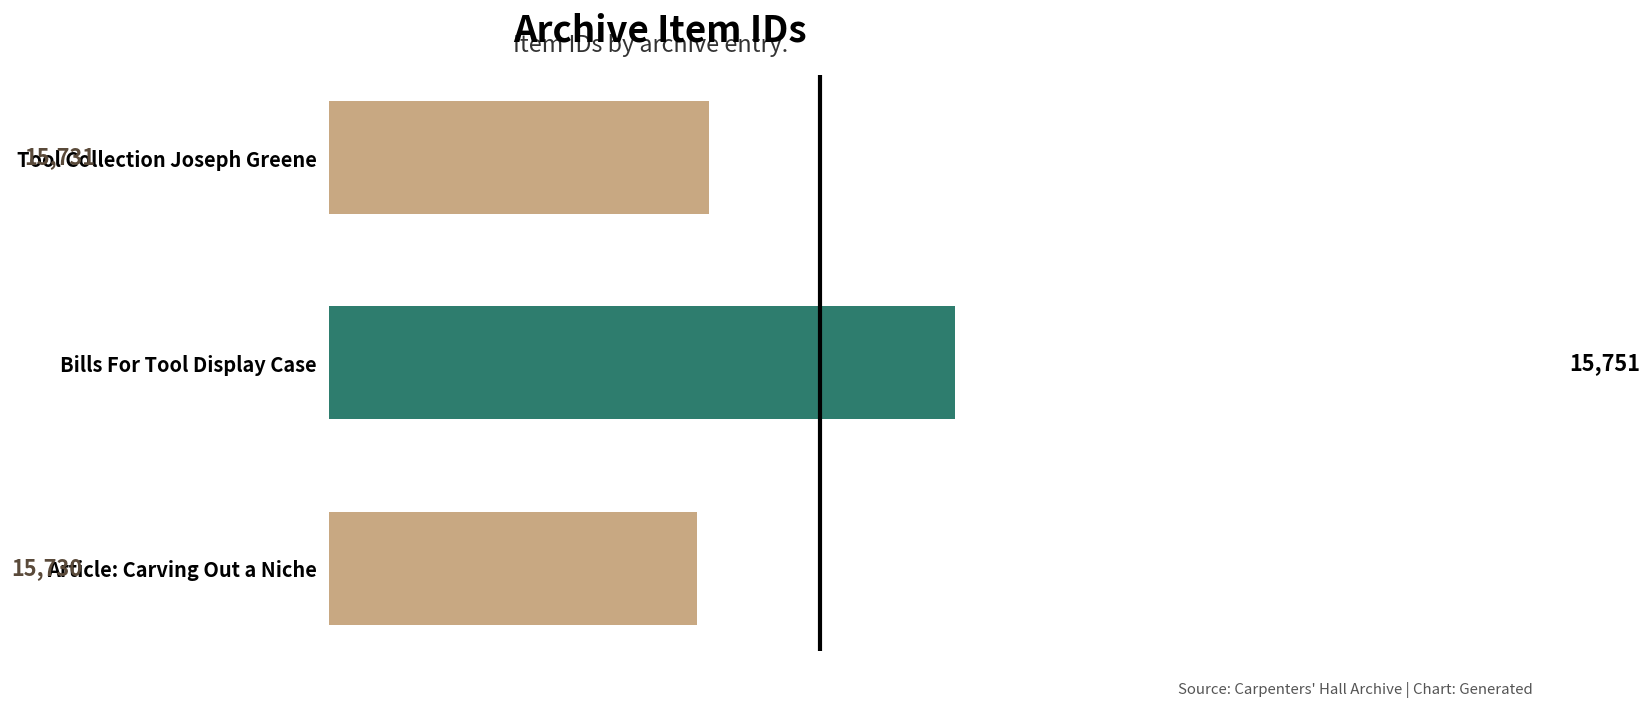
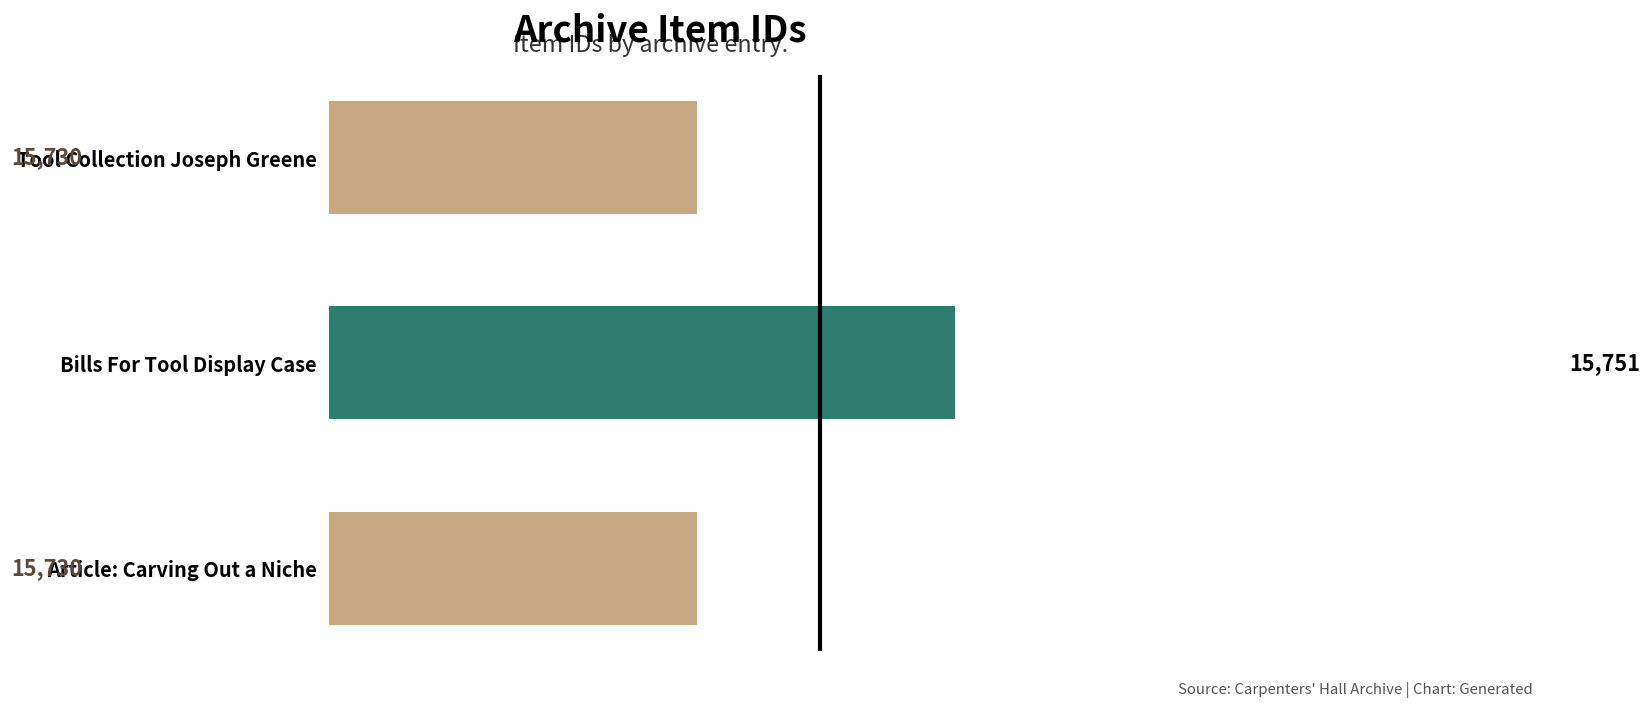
Tool Collection Joseph Greene: 15,731 -> 15,730
